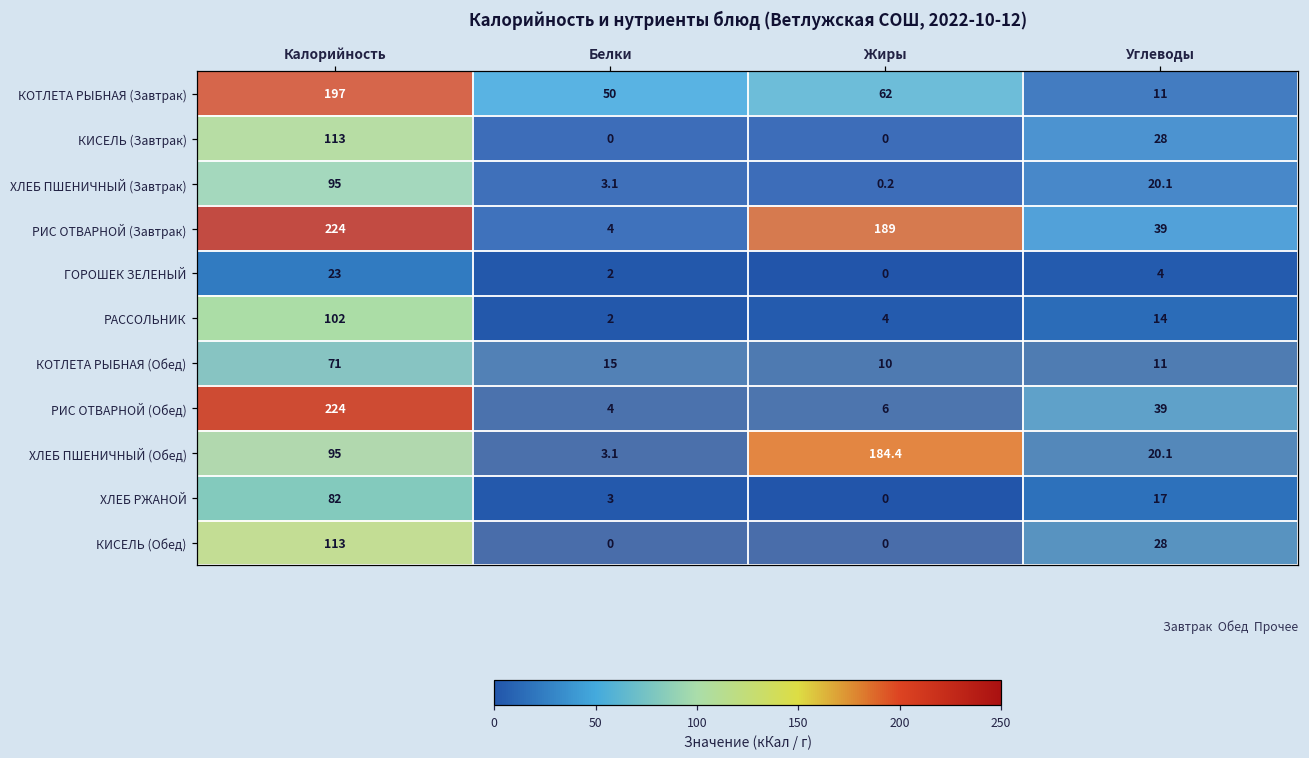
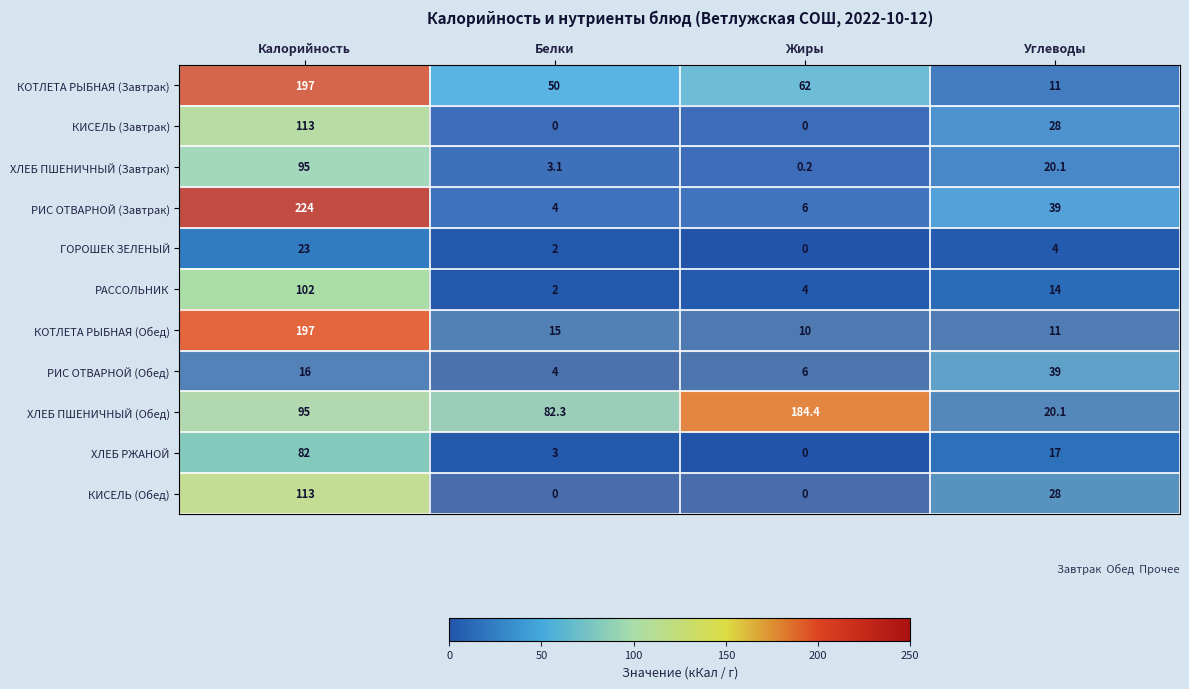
РИС ОТВАРНОЙ (Завтрак), Жиры: 189 -> 6
КОТЛЕТА РЫБНАЯ (Обед), Калорийность: 71 -> 197
РИС ОТВАРНОЙ (Обед), Калорийность: 224 -> 16
ХЛЕБ ПШЕНИЧНЫЙ (Обед), Белки: 3.1 -> 82.3
